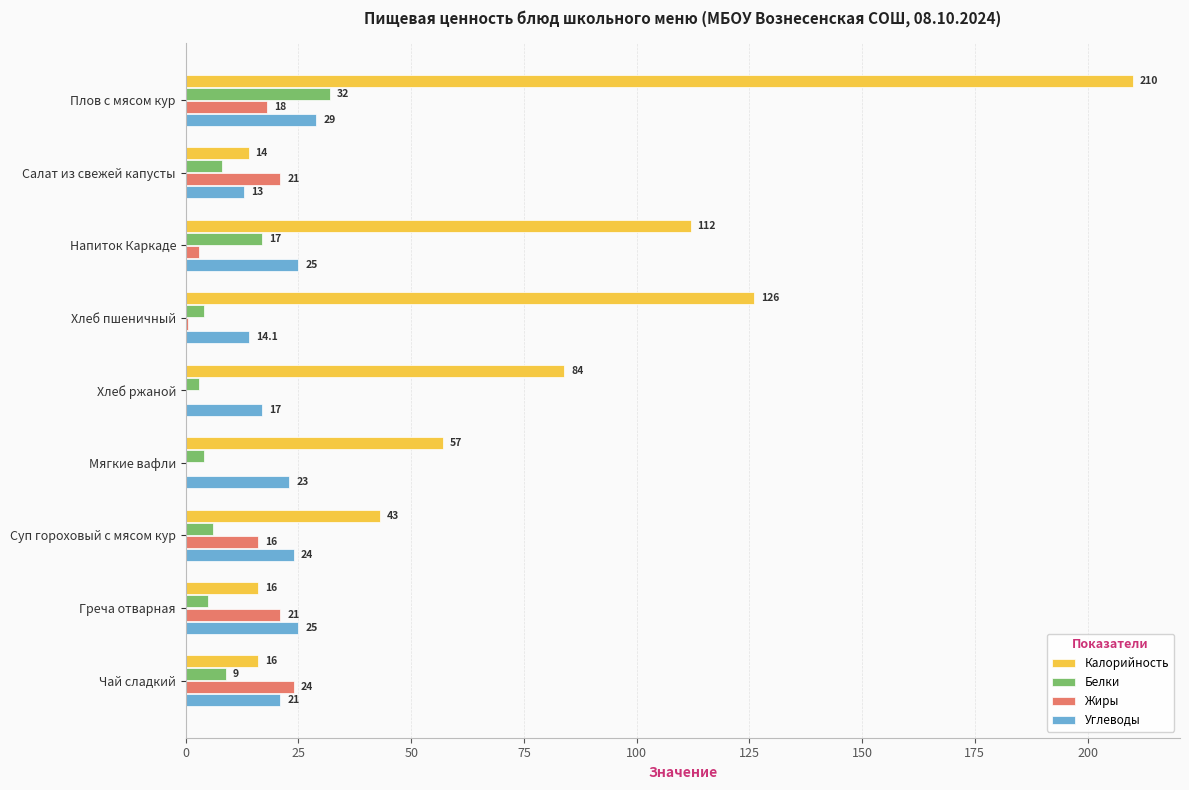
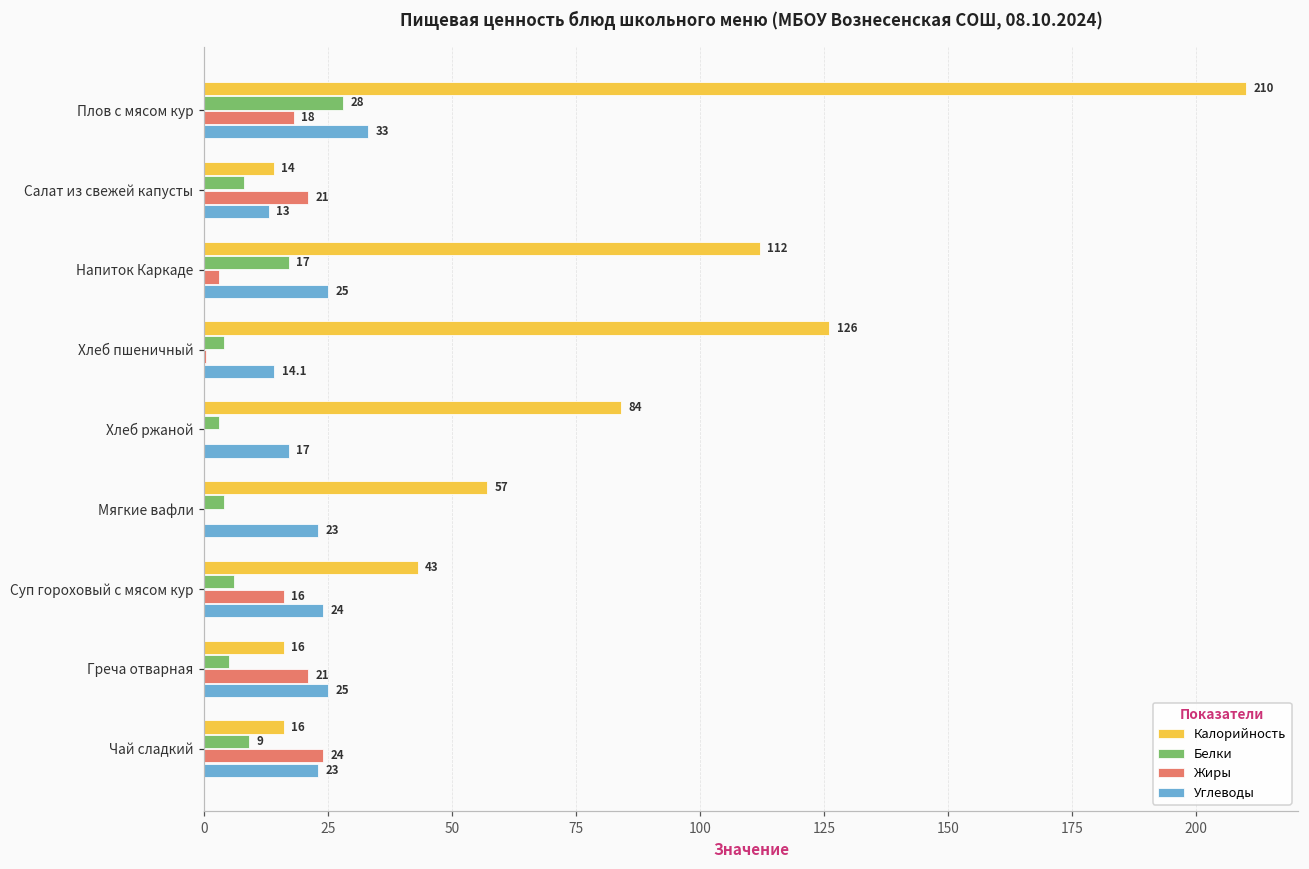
Белки, Плов с мясом кур: 32 -> 28
Углеводы, Плов с мясом кур: 29 -> 33
Углеводы, Чай сладкий: 21 -> 23
